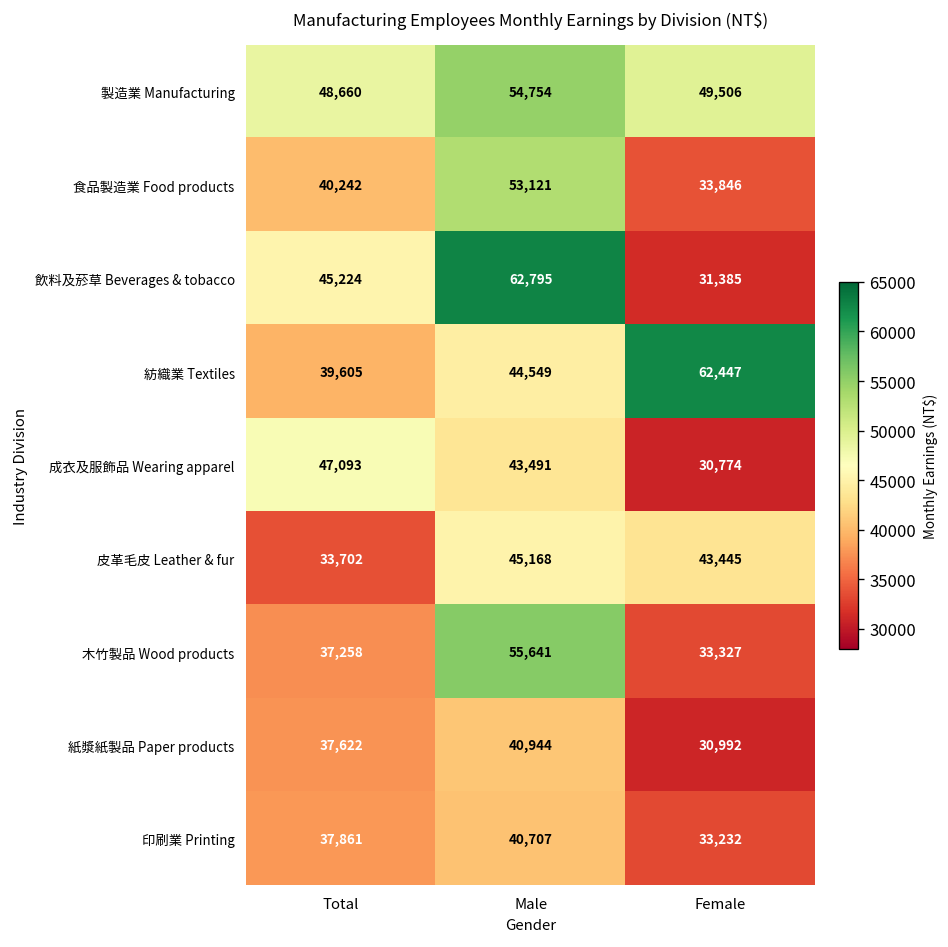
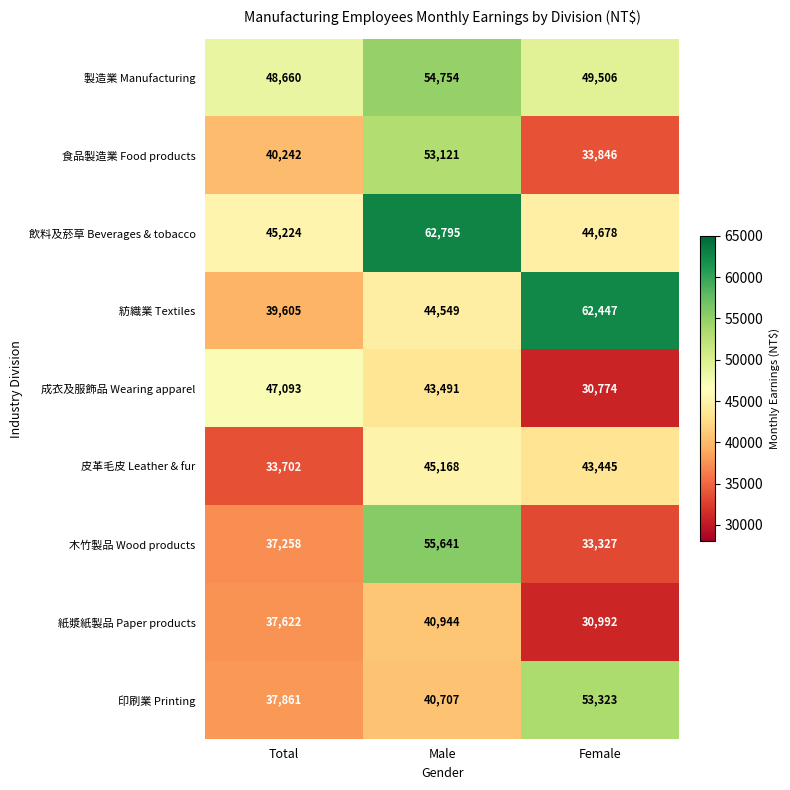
飲料及菸草 Beverages & tobacco, Female: 31,385 -> 44,678
印刷業 Printing, Female: 33,232 -> 53,323
